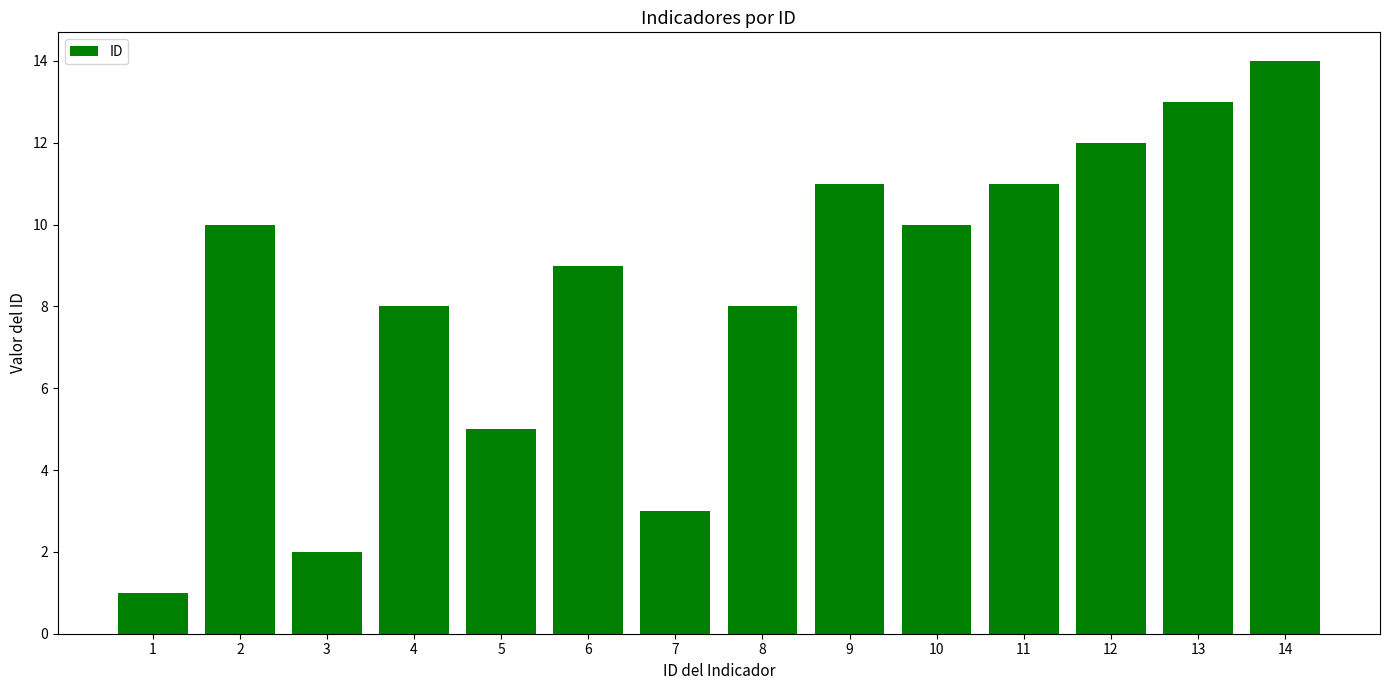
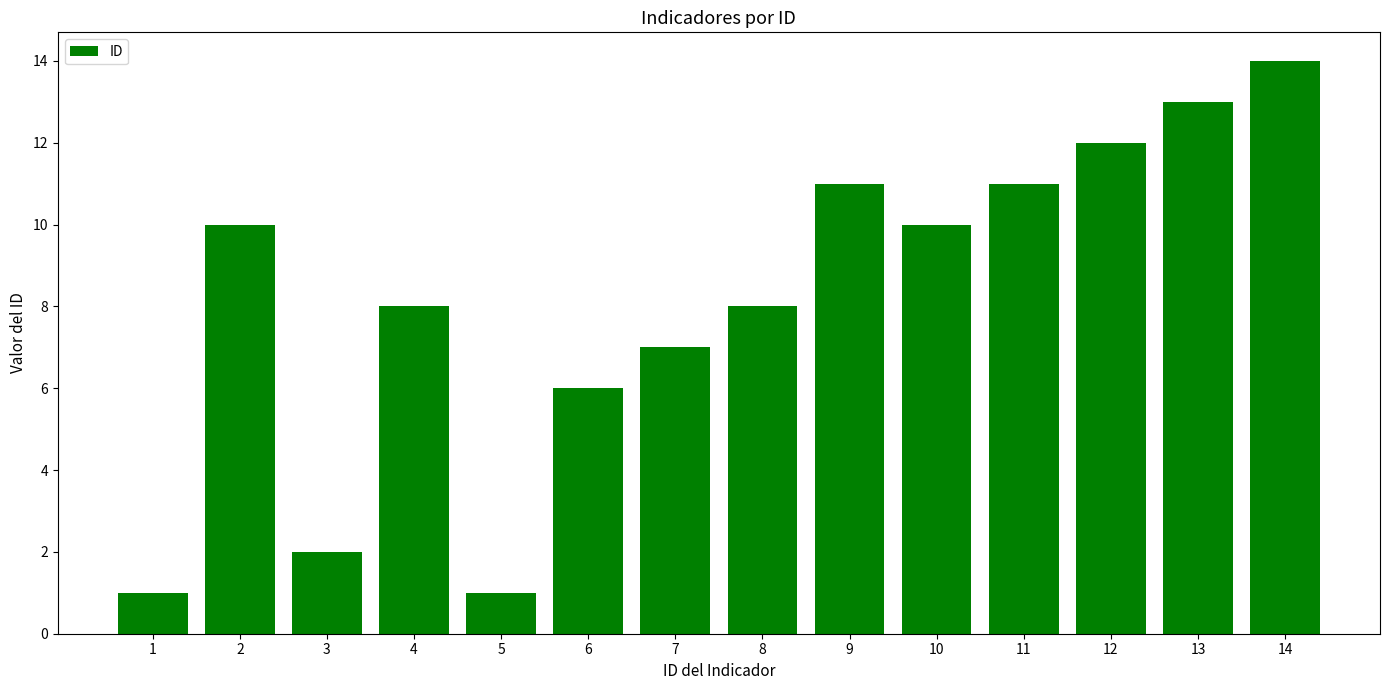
5: 5 -> 1
6: 9 -> 6
7: 3 -> 7
